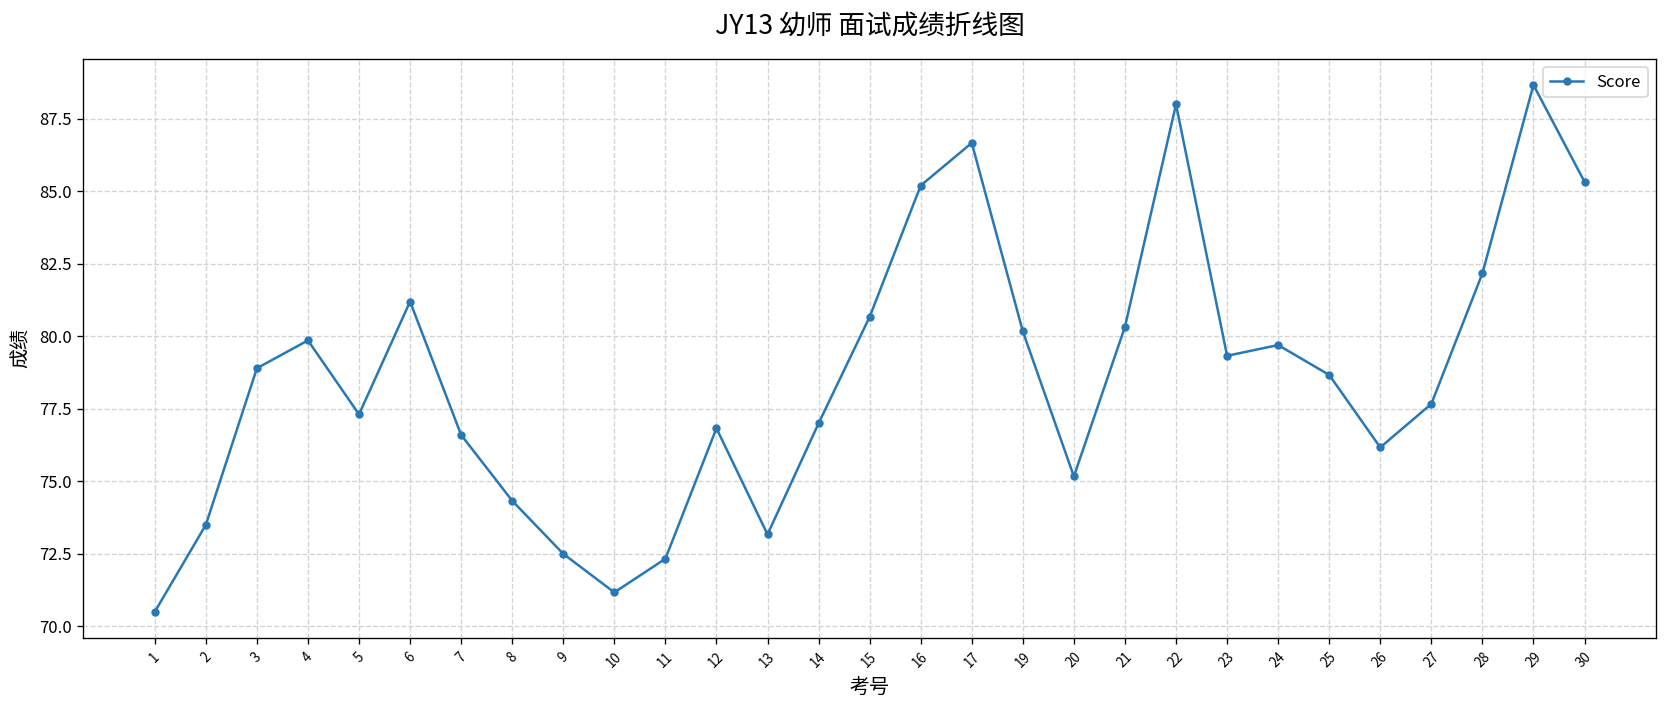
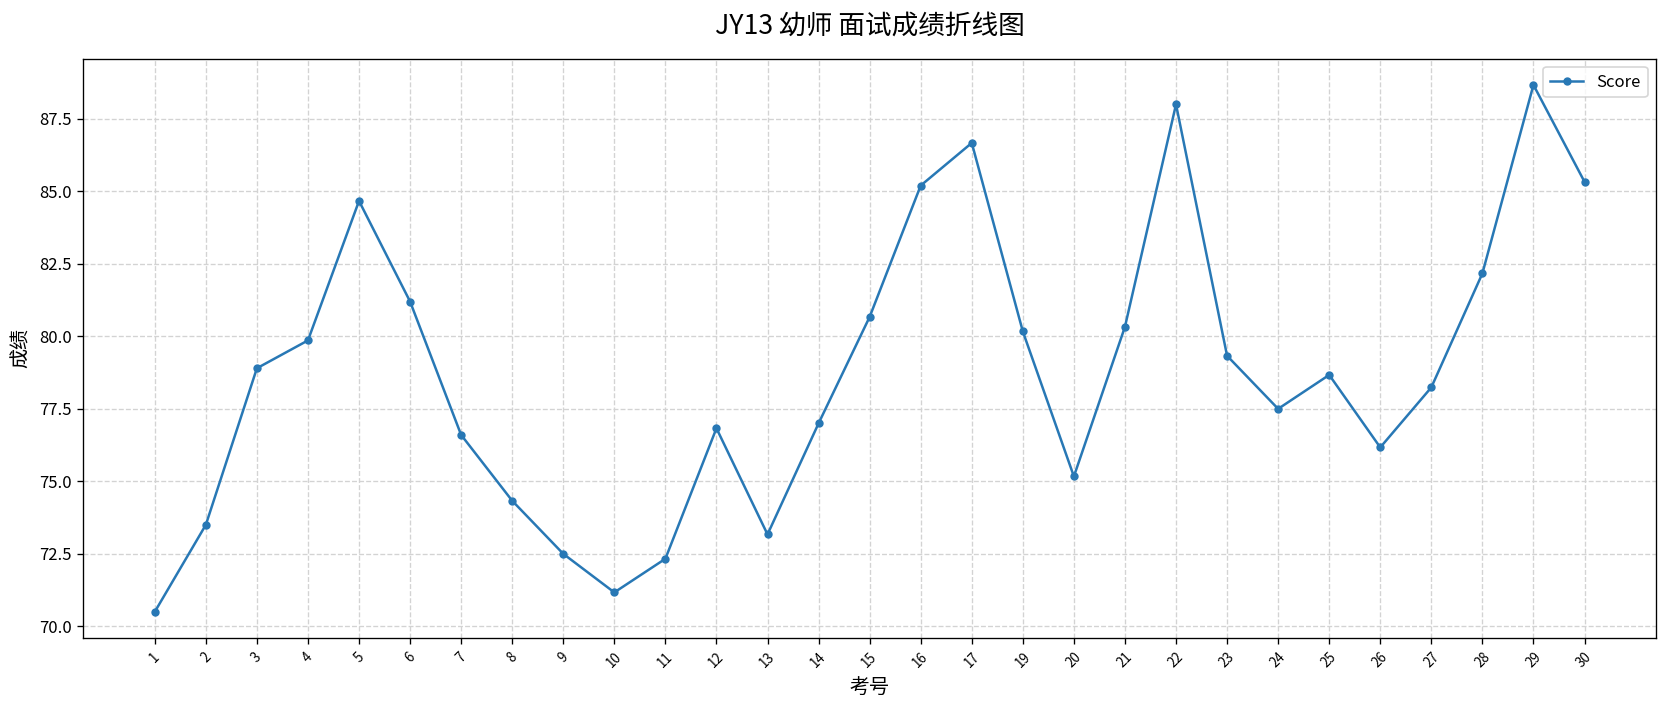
5: 77.3 -> 84.7
24: 79.7 -> 77.5
27: 77.7 -> 78.2
